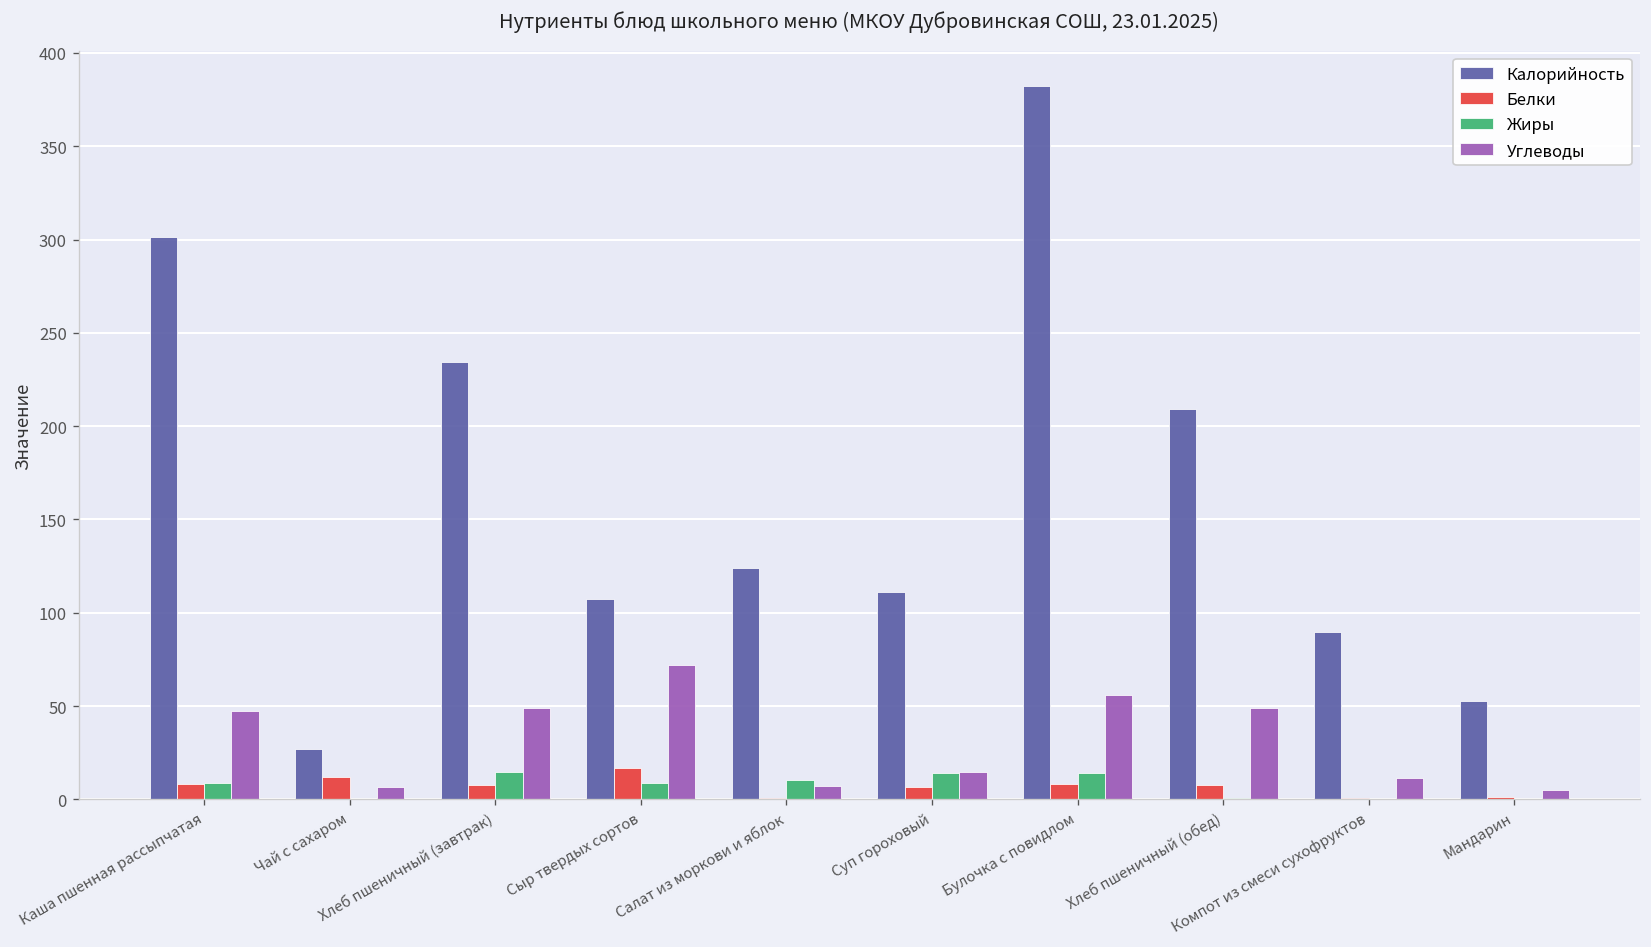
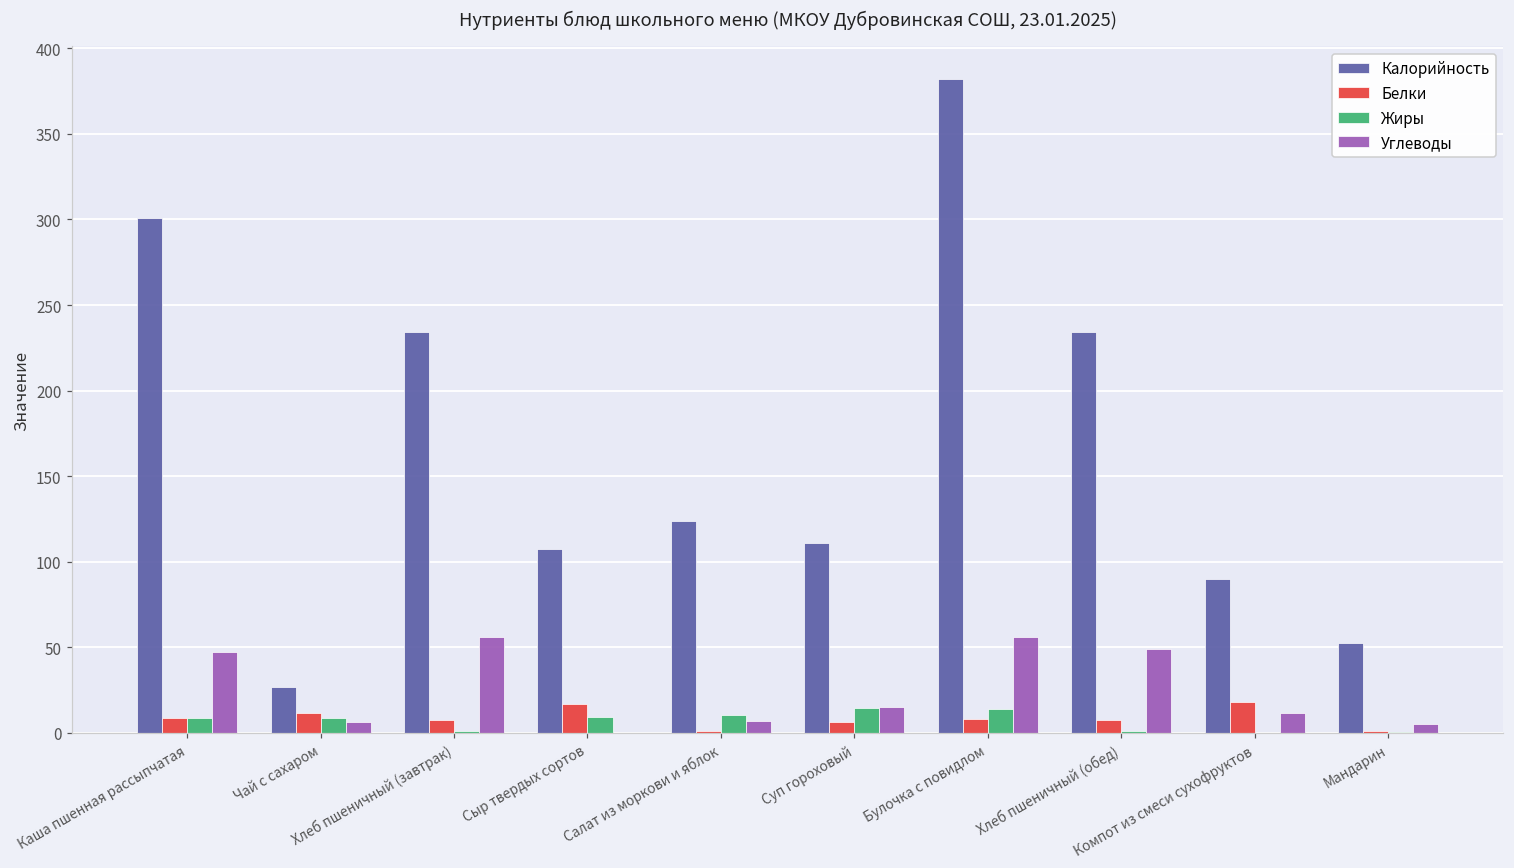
Жиры, Чай с сахаром: 0 -> 8
Жиры, Хлеб пшеничный (завтрак): 15 -> 1
Углеводы, Хлеб пшеничный (завтрак): 49 -> 56
Углеводы, Сыр твердых сортов: 72 -> 0
Калорийность, Хлеб пшеничный (обед): 209 -> 234
Белки, Компот из смеси сухофруктов: 1 -> 18
